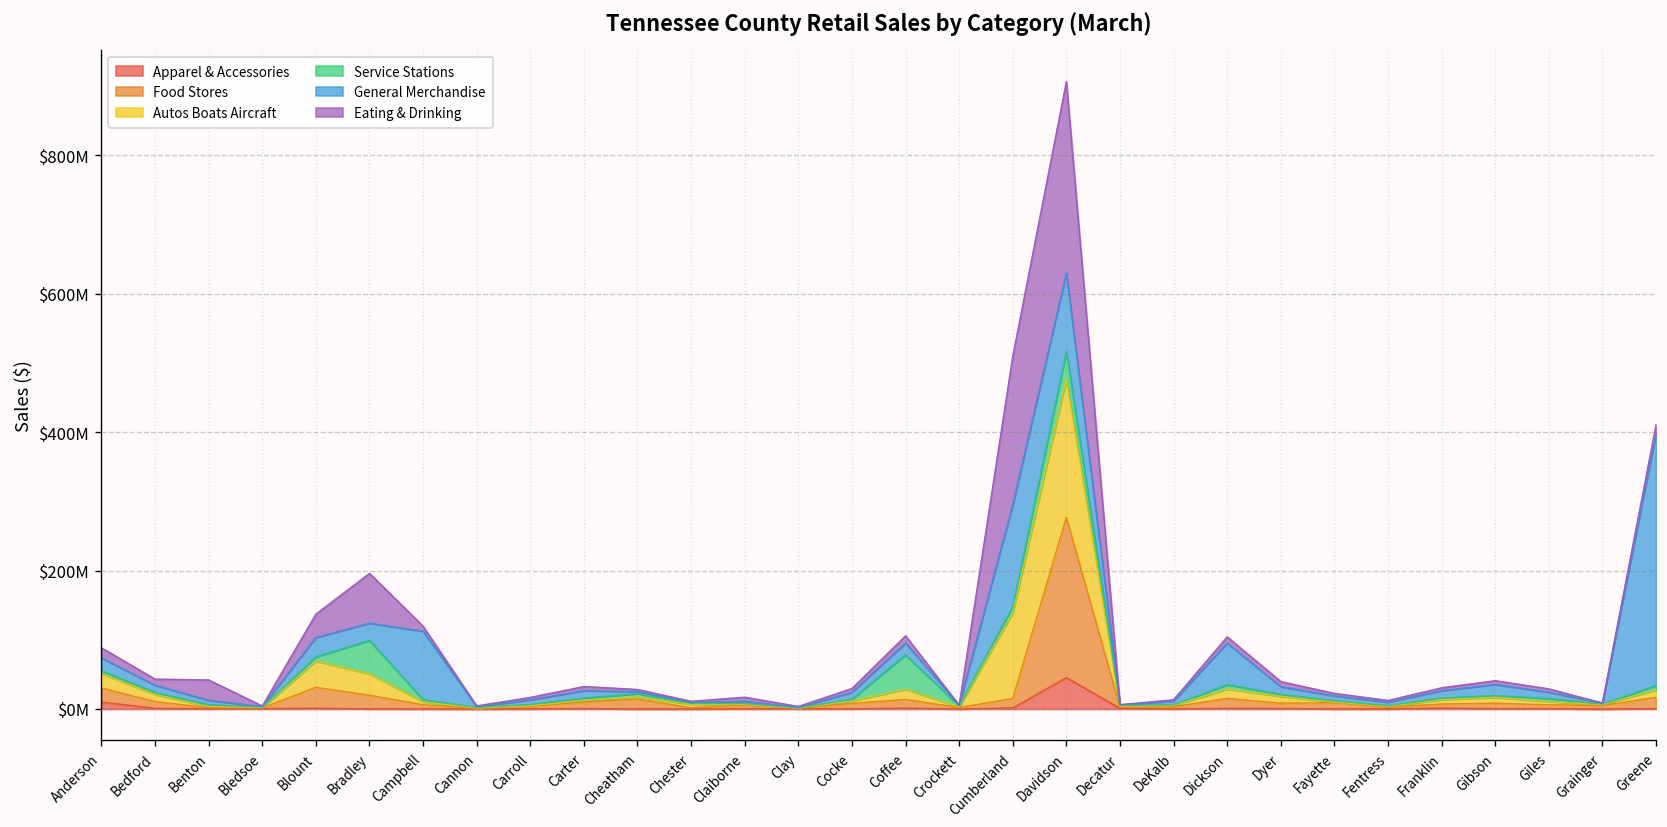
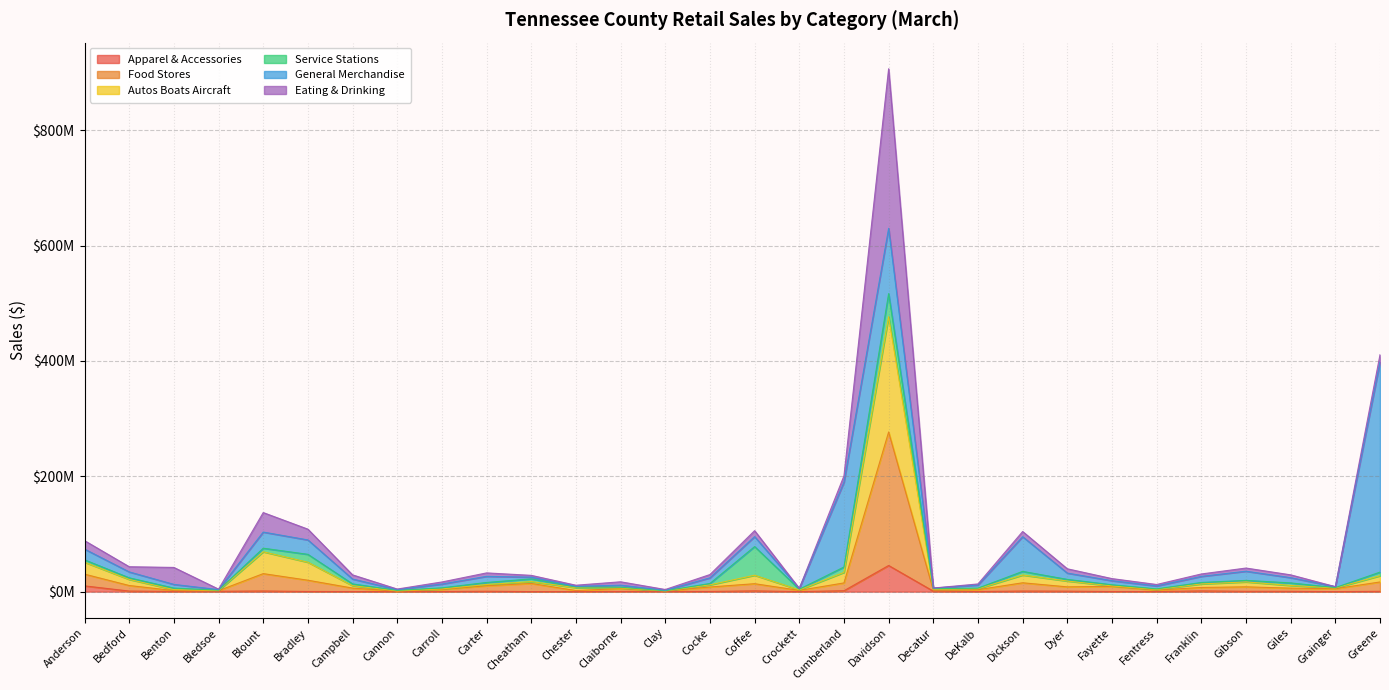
Service Stations, Bradley: $50000000 -> $10000000
Eating & Drinking, Bradley: $70000000 -> $20000000
General Merchandise, Campbell: $100000000 -> $10000000
Autos Boats Aircraft, Cumberland: $120000000 -> $20000000
Eating & Drinking, Cumberland: $210000000 -> $10000000
